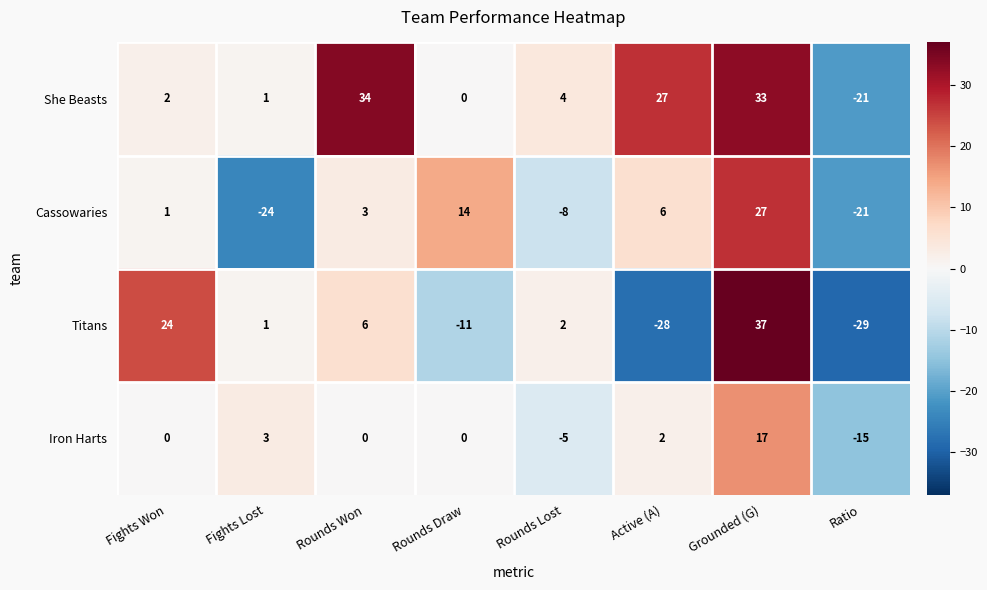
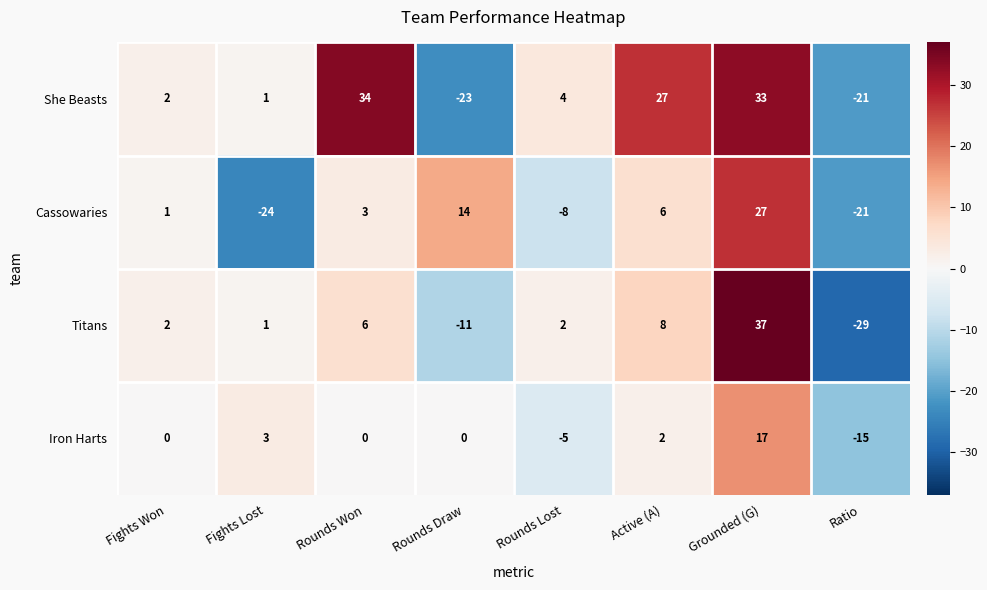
She Beasts, Rounds Draw: 0 -> -23
Titans, Fights Won: 24 -> 2
Titans, Active (A): -28 -> 8
